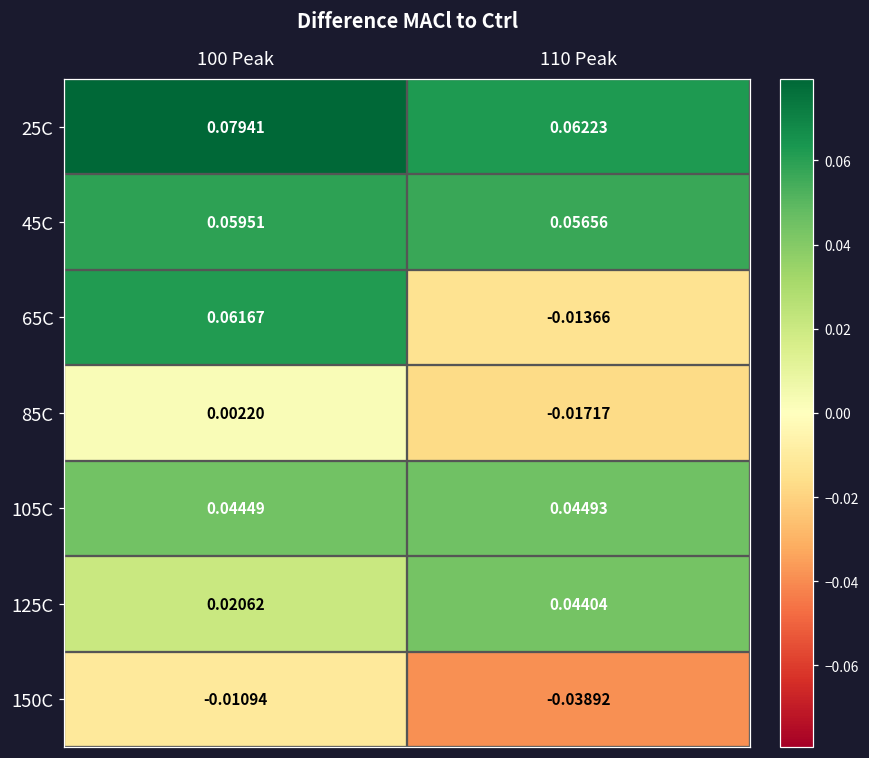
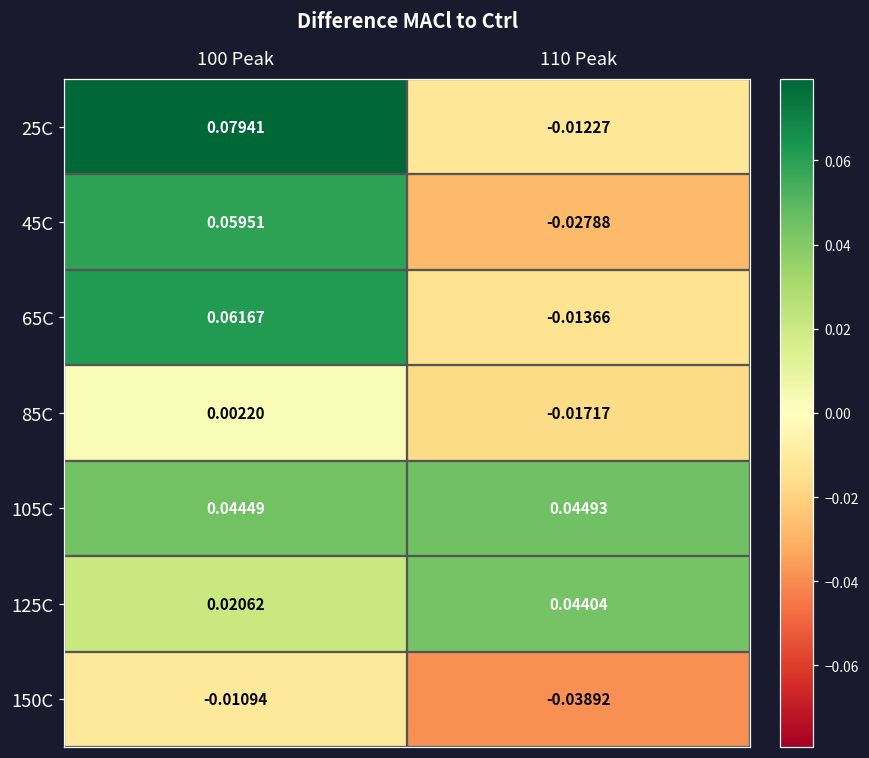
25C, 110 Peak: 0.06223 -> -0.01227
45C, 110 Peak: 0.05656 -> -0.02788
